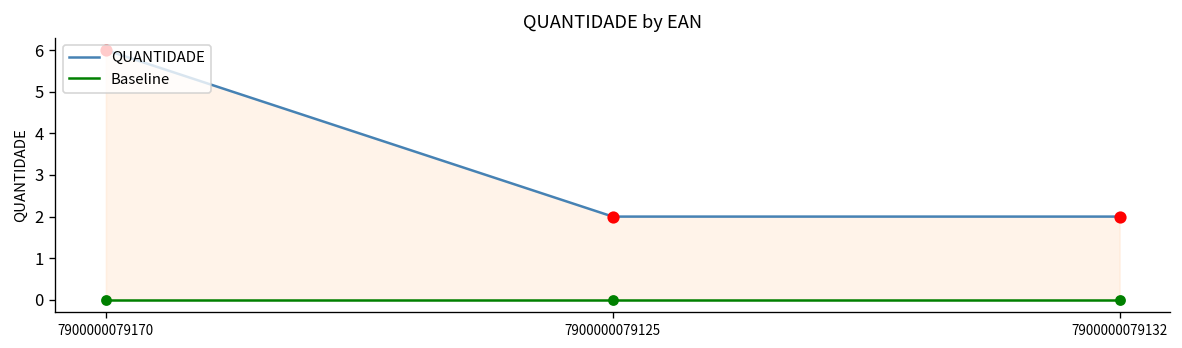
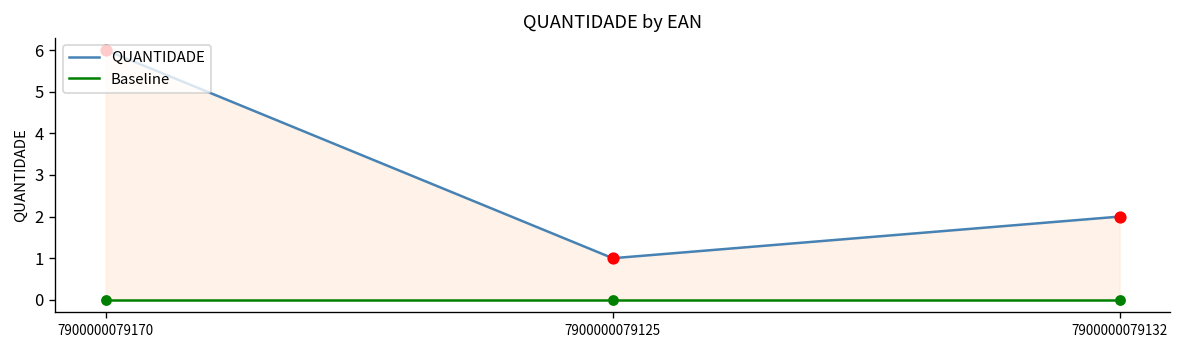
QUANTIDADE, 7900000079125: 2 -> 1
